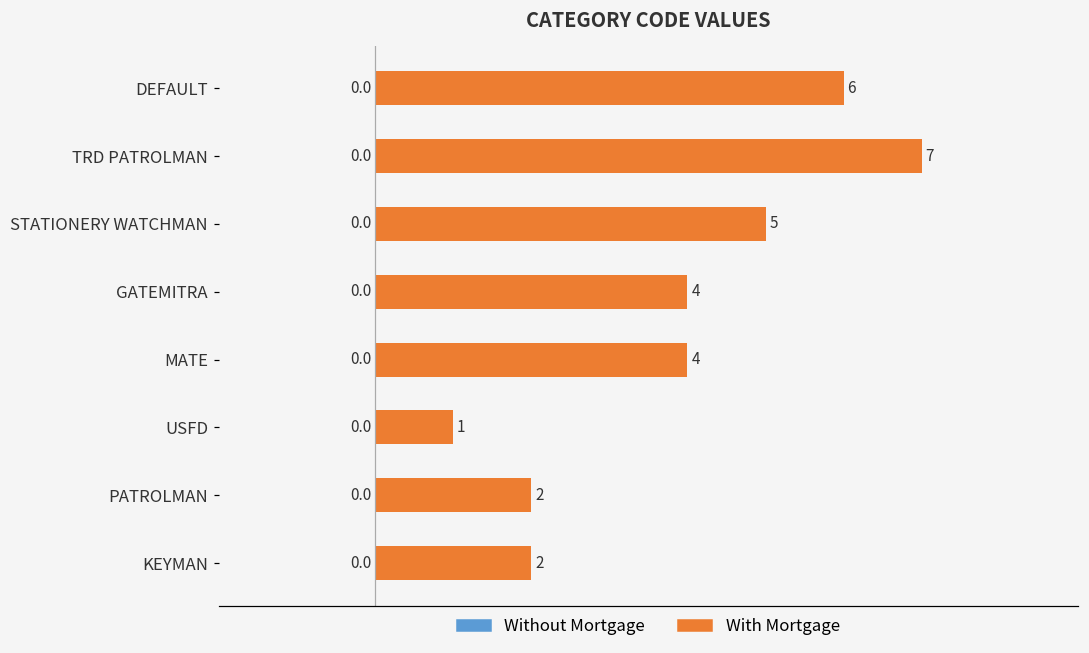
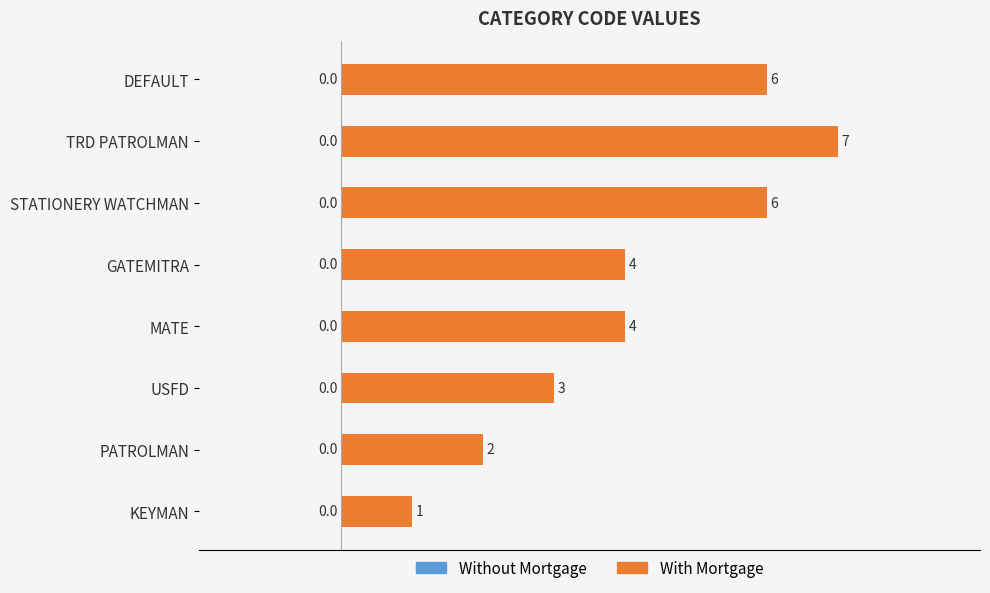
With Mortgage, STATIONERY WATCHMAN: 5 -> 6
With Mortgage, USFD: 1 -> 3
With Mortgage, KEYMAN: 2 -> 1
